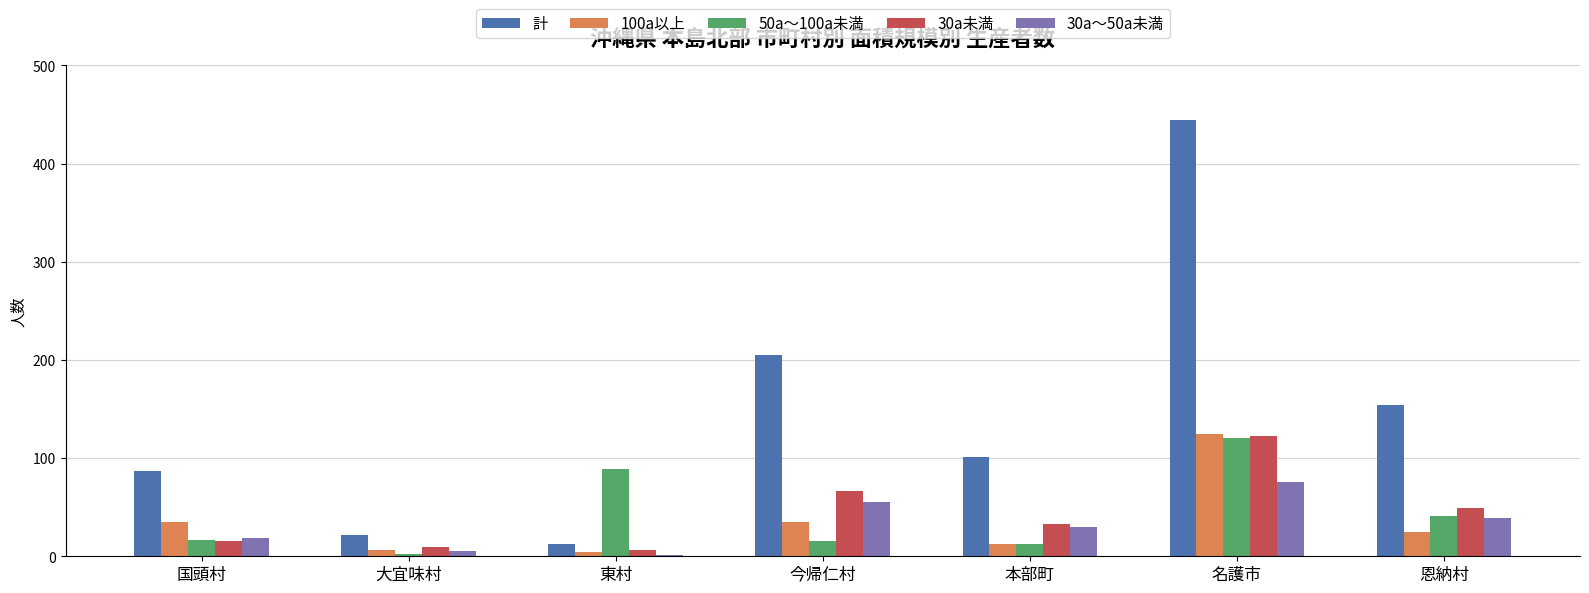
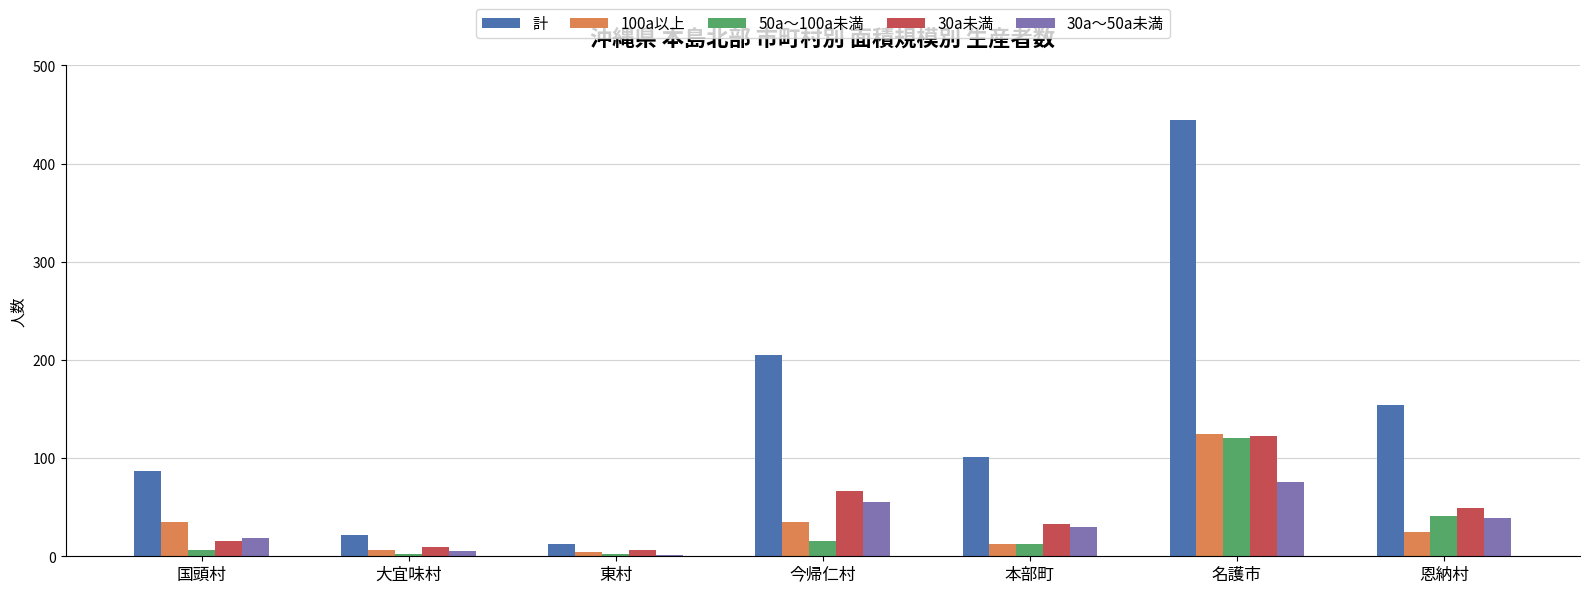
50a～100a未満, 国頭村: 20 -> 10
50a～100a未満, 東村: 90 -> 0
